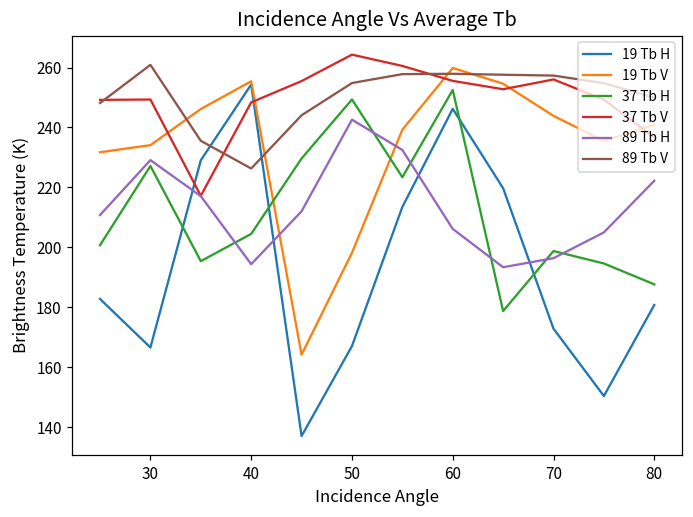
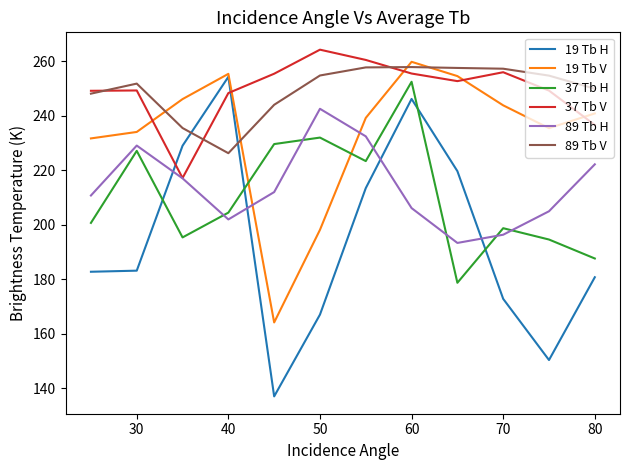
19 Tb H, 30: 167 -> 183
89 Tb V, 30: 261 -> 252
89 Tb H, 40: 194 -> 202
37 Tb H, 50: 249 -> 232
